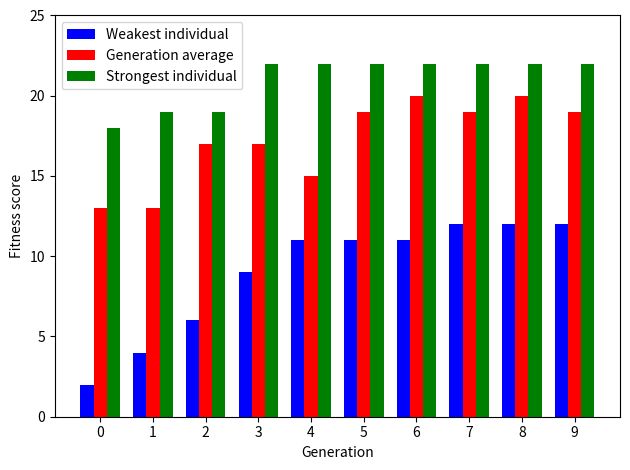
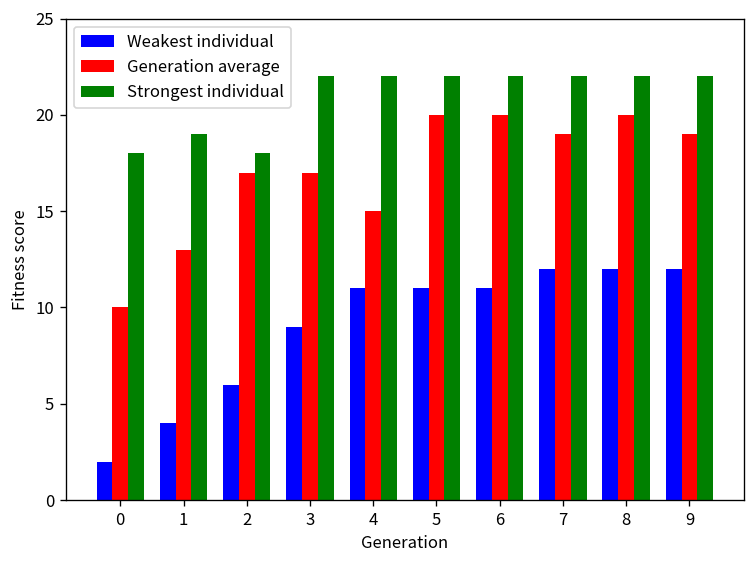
Generation average, 0: 13 -> 10
Strongest individual, 2: 19 -> 18
Generation average, 5: 19 -> 20
